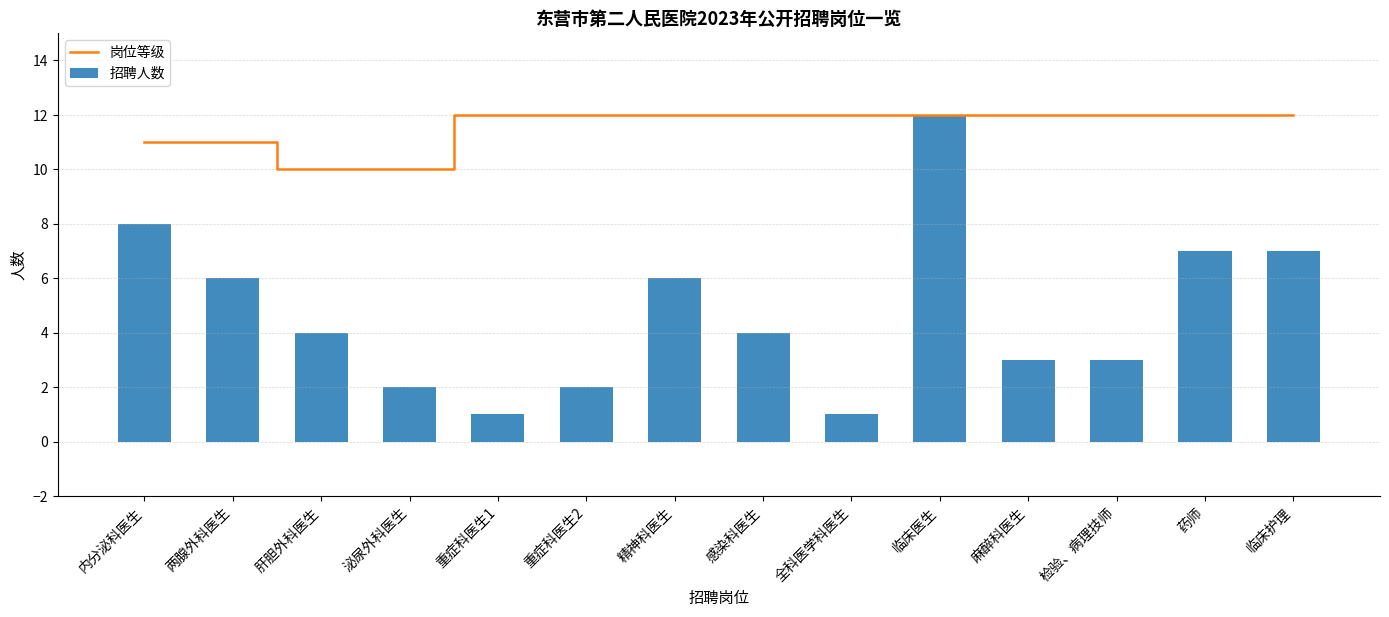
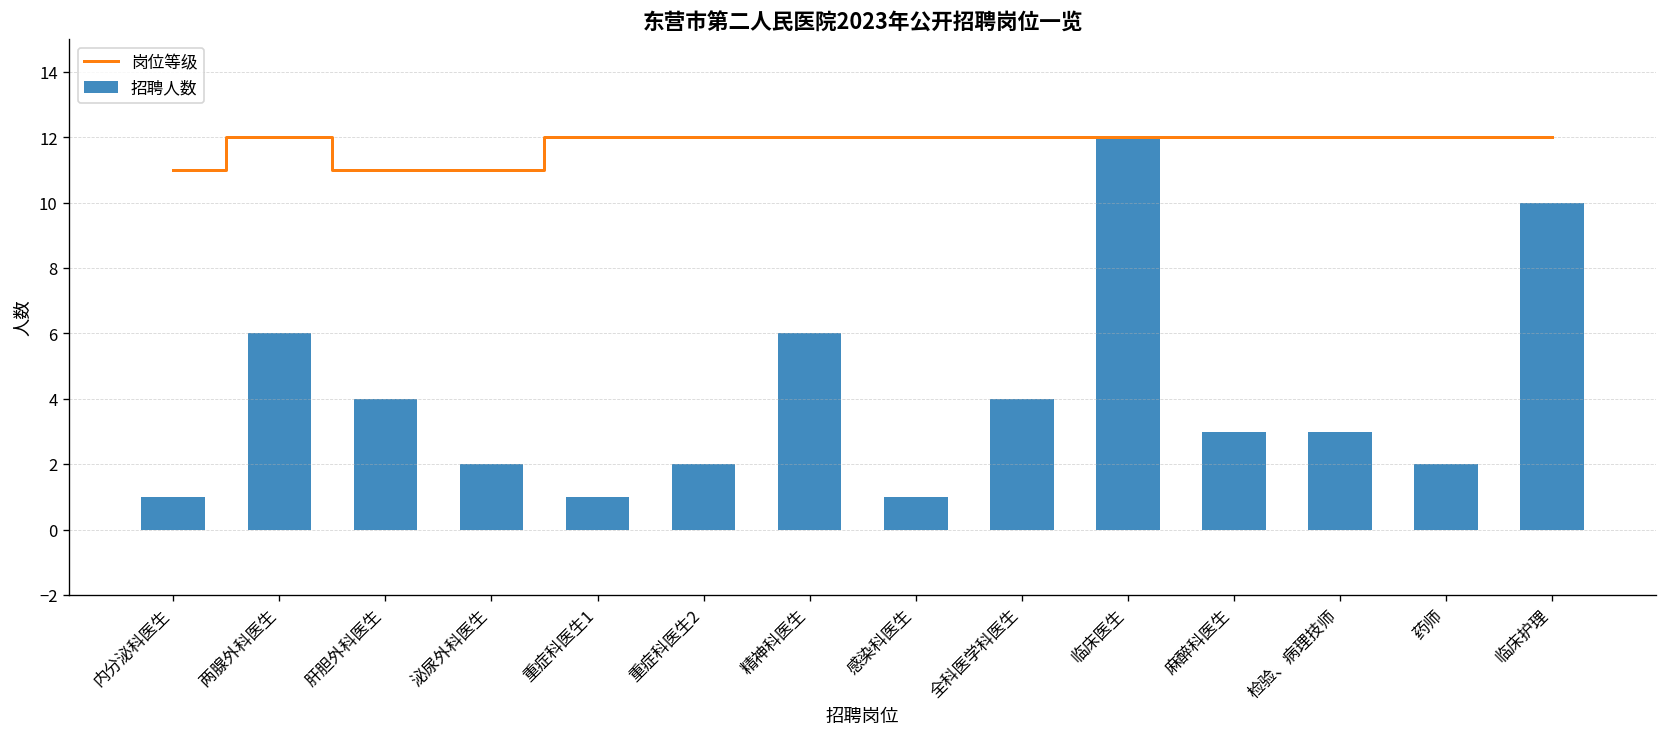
招聘人数, 内分泌科医生: 8 -> 1
岗位等级, 两腺外科医生: 11 -> 12
岗位等级, 肝胆外科医生: 10 -> 11
岗位等级, 泌尿外科医生: 10 -> 11
招聘人数, 感染科医生: 4 -> 1
招聘人数, 全科医学科医生: 1 -> 4
招聘人数, 药师: 7 -> 2
招聘人数, 临床护理: 7 -> 10
